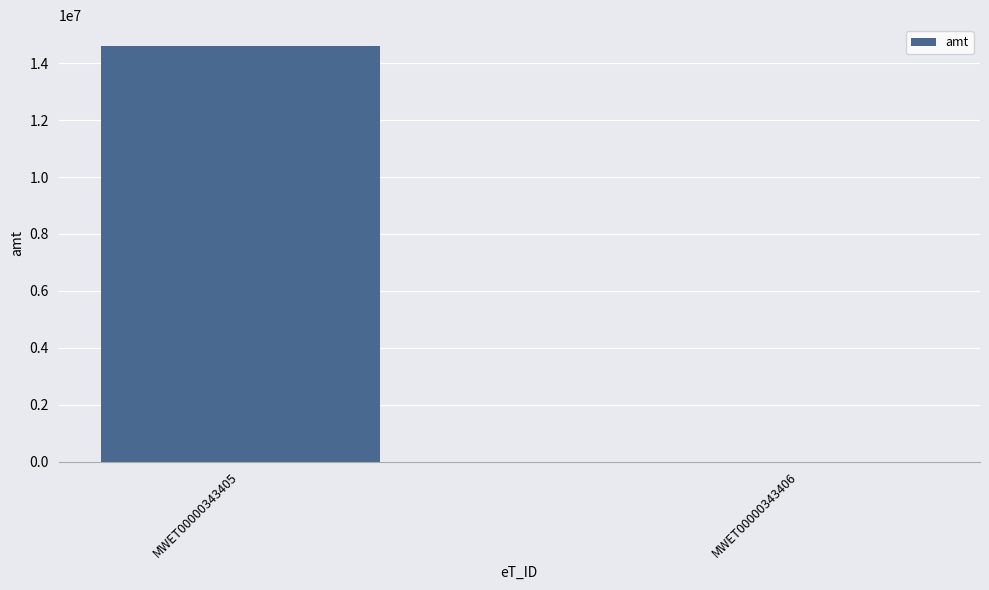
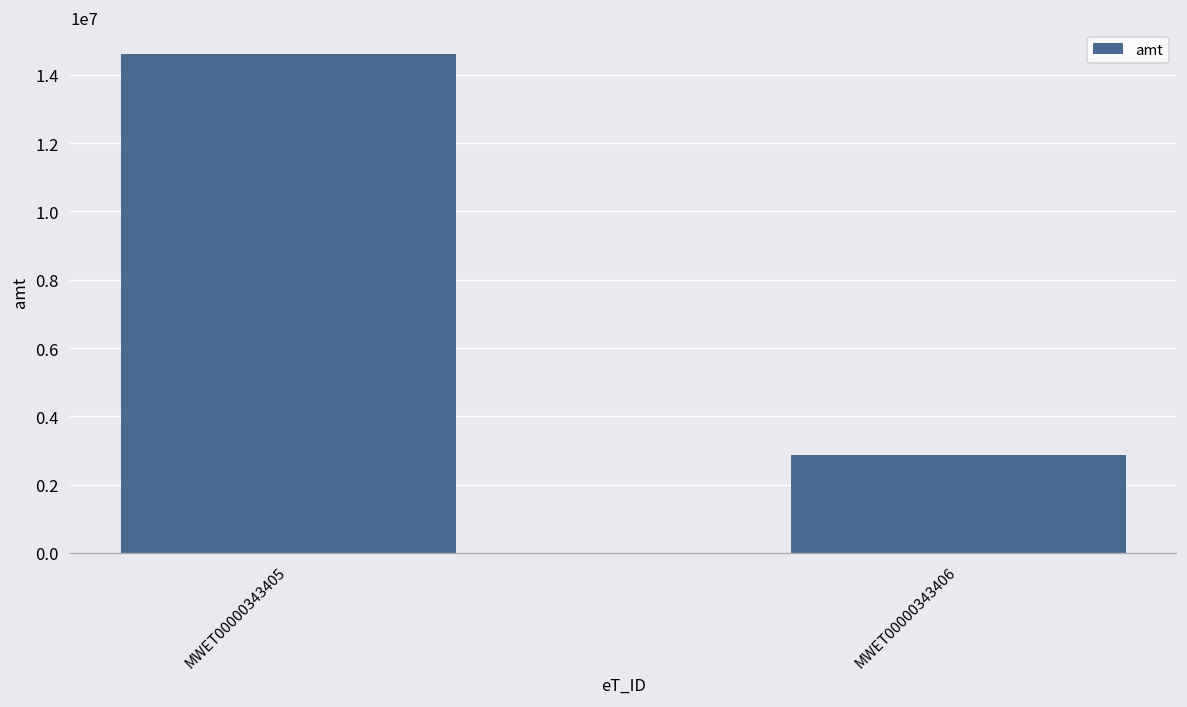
MWET00000343406: 0 -> 2900000
